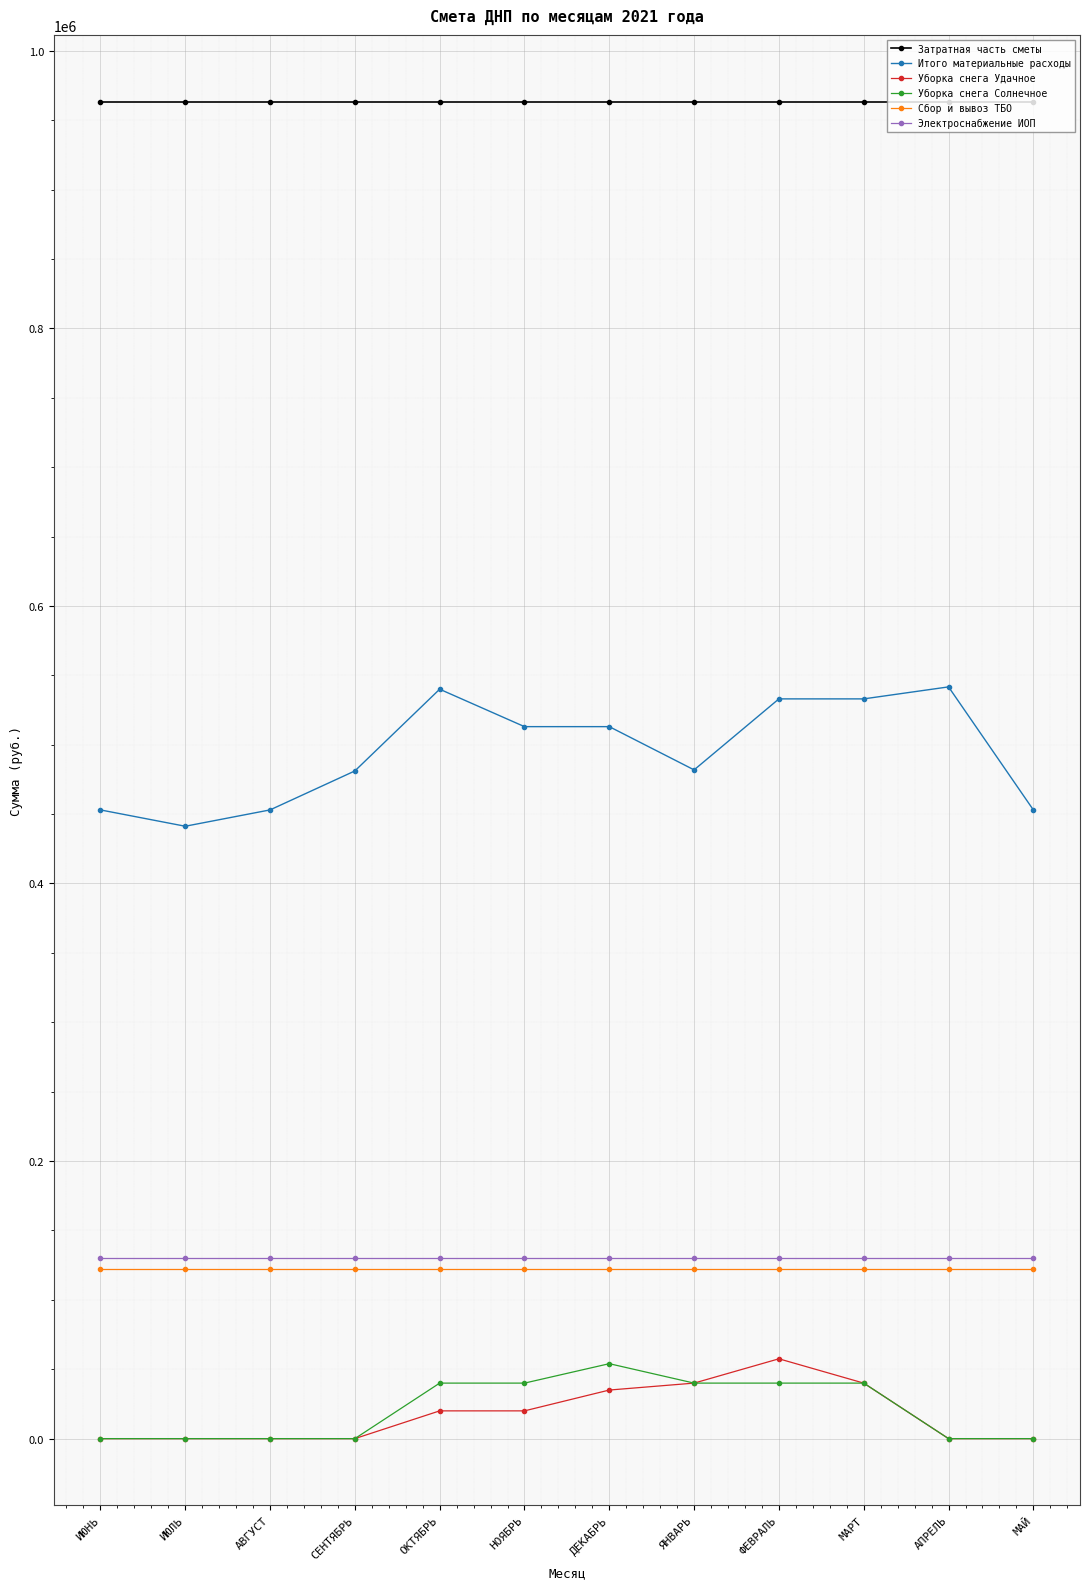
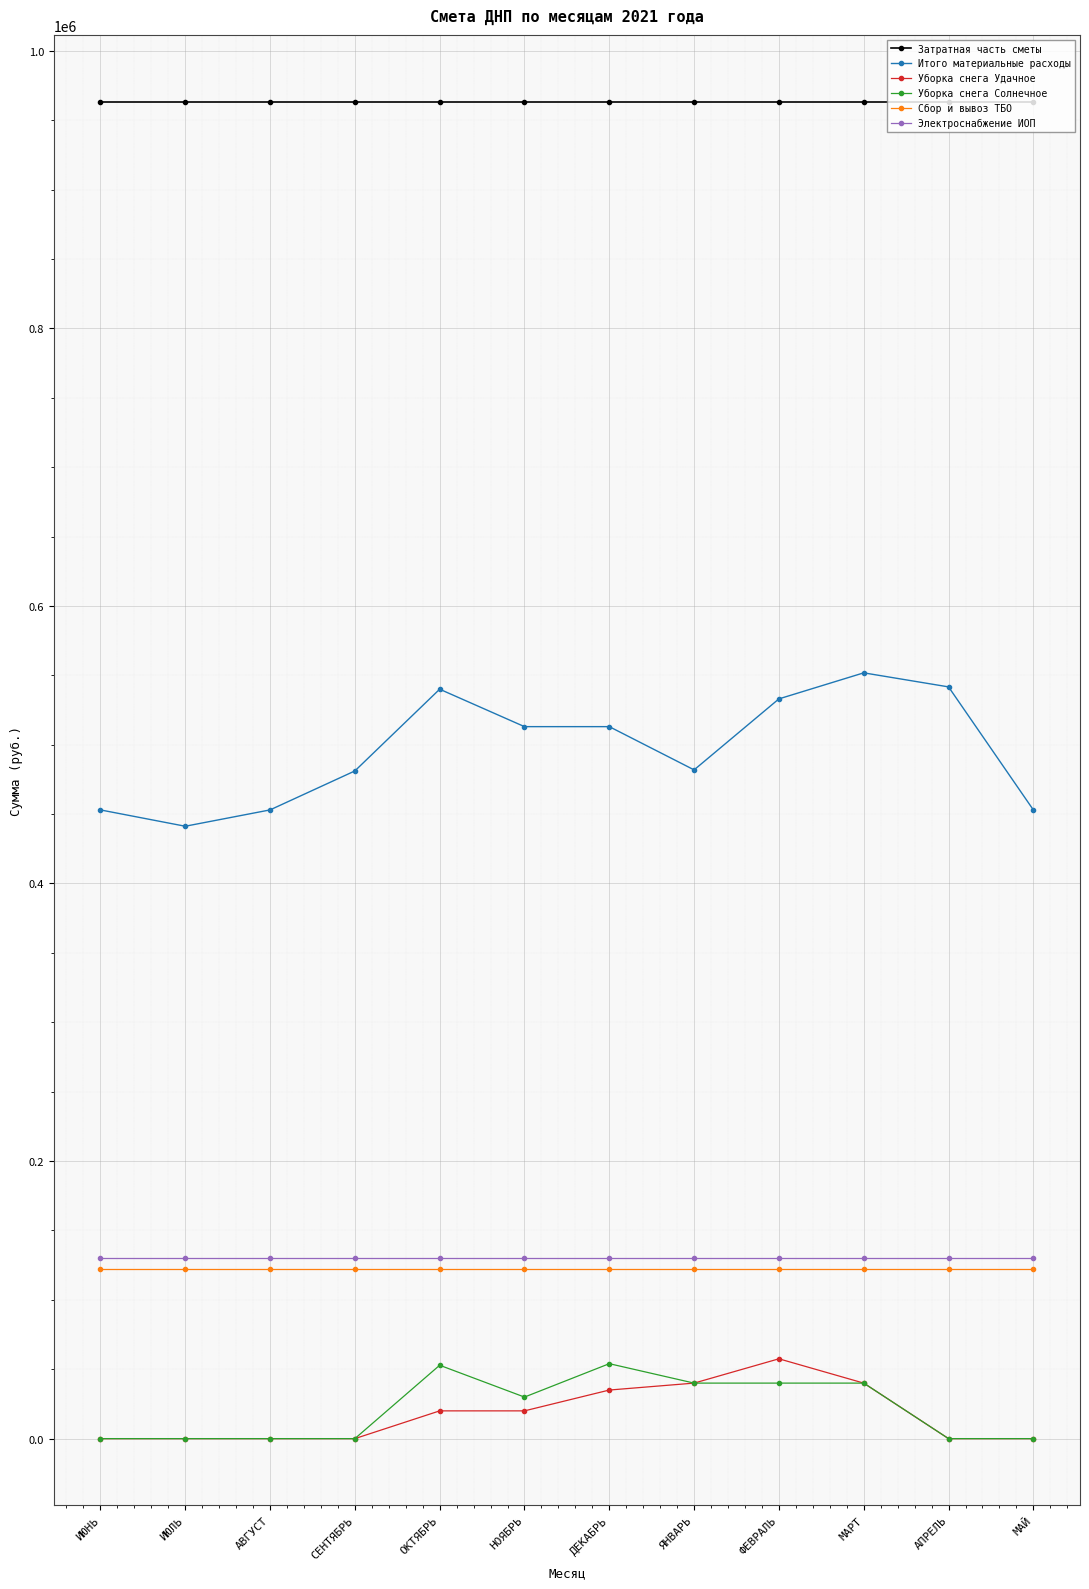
Уборка снега Солнечное, ОКТЯБРЬ: 40000 -> 53000
Уборка снега Солнечное, НОЯБРЬ: 40000 -> 30000
Итого материальные расходы, МАРТ: 533000 -> 552000
